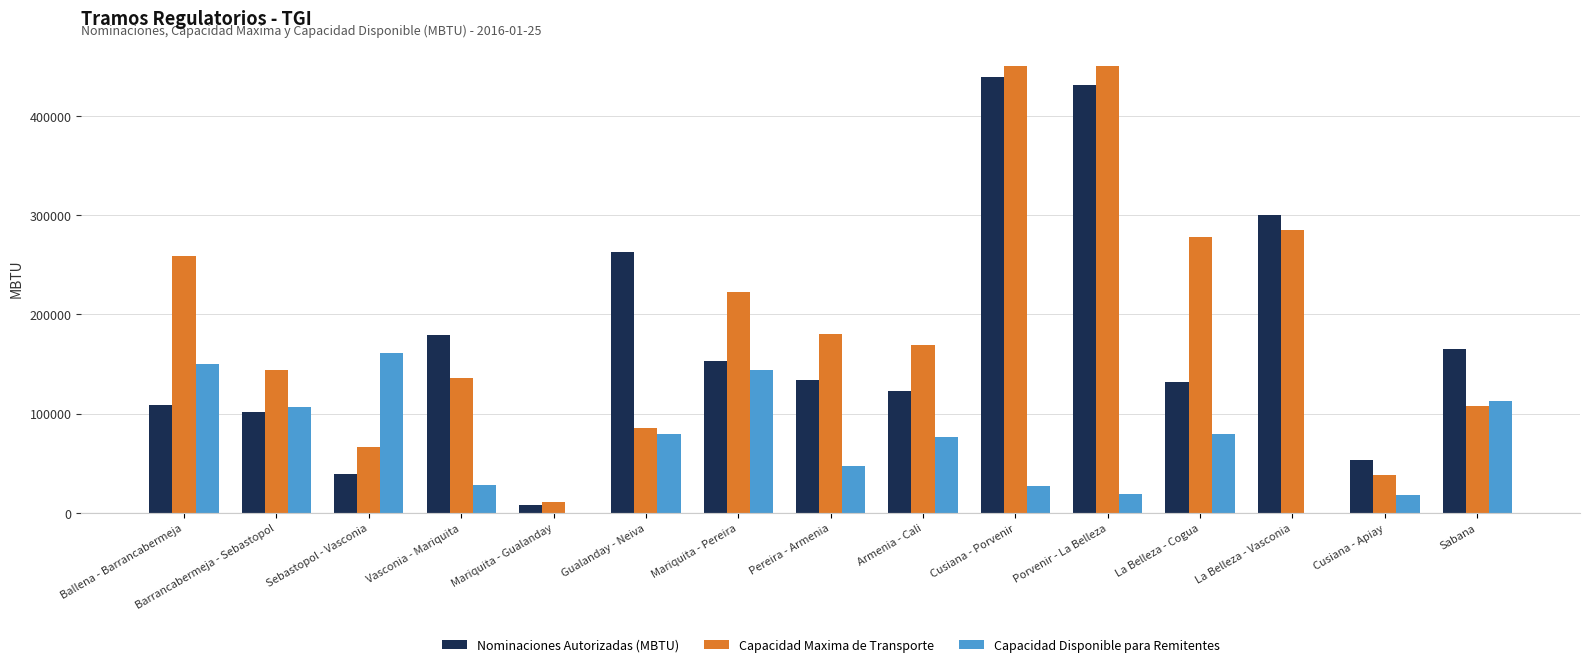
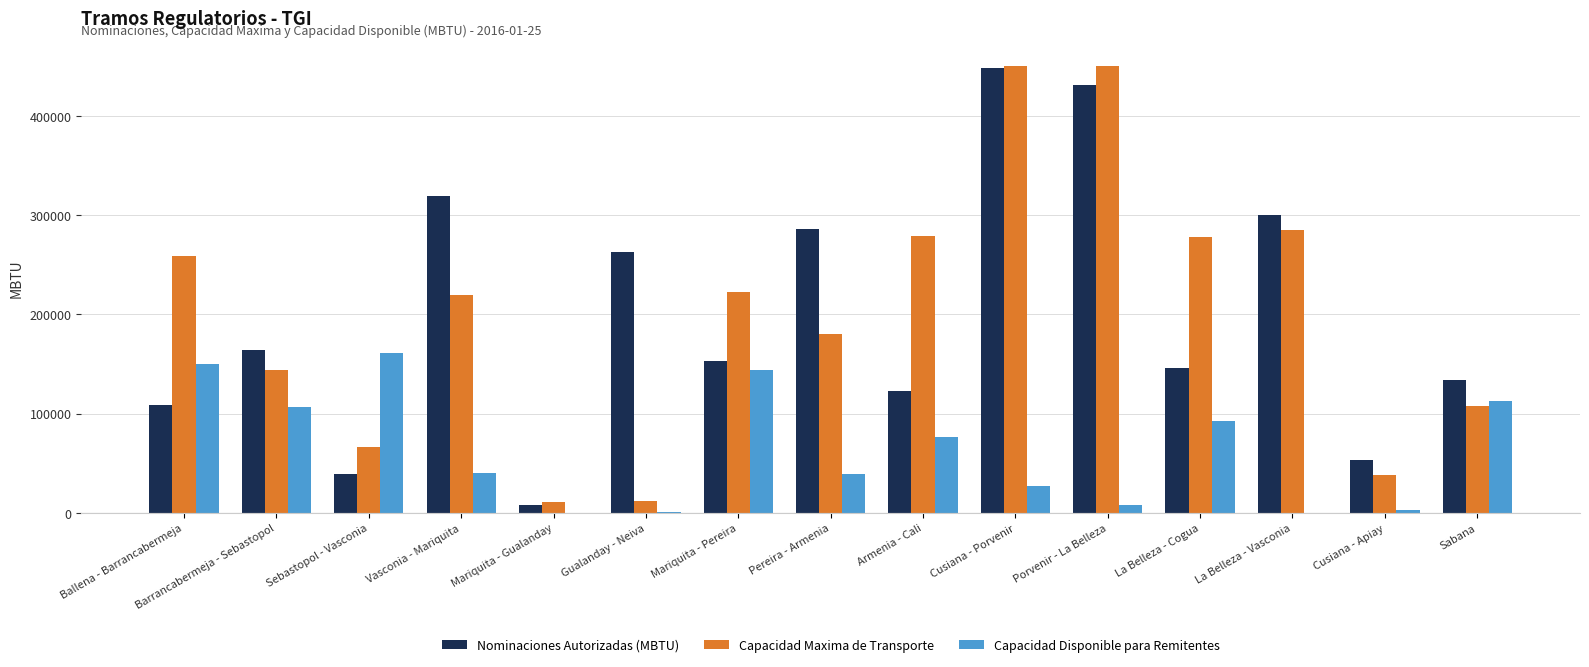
Nominaciones Autorizadas (MBTU), Barrancabermeja - Sebastopol: 100000 -> 160000
Nominaciones Autorizadas (MBTU), Vasconia - Mariquita: 180000 -> 320000
Capacidad Maxima de Transporte, Vasconia - Mariquita: 140000 -> 220000
Capacidad Disponible para Remitentes, Vasconia - Mariquita: 30000 -> 40000
Capacidad Maxima de Transporte, Gualanday - Neiva: 90000 -> 10000
Capacidad Disponible para Remitentes, Gualanday - Neiva: 80000 -> 0
Nominaciones Autorizadas (MBTU), Pereira - Armenia: 130000 -> 290000
Capacidad Disponible para Remitentes, Pereira - Armenia: 50000 -> 40000
Capacidad Maxima de Transporte, Armenia - Cali: 170000 -> 280000
Nominaciones Autorizadas (MBTU), Cusiana - Porvenir: 440000 -> 450000
Capacidad Disponible para Remitentes, Porvenir - La Belleza: 20000 -> 10000
Nominaciones Autorizadas (MBTU), La Belleza - Cogua: 130000 -> 150000
Capacidad Disponible para Remitentes, La Belleza - Cogua: 80000 -> 90000
Capacidad Disponible para Remitentes, Cusiana - Apiay: 20000 -> 0
Nominaciones Autorizadas (MBTU), Sabana: 170000 -> 130000
